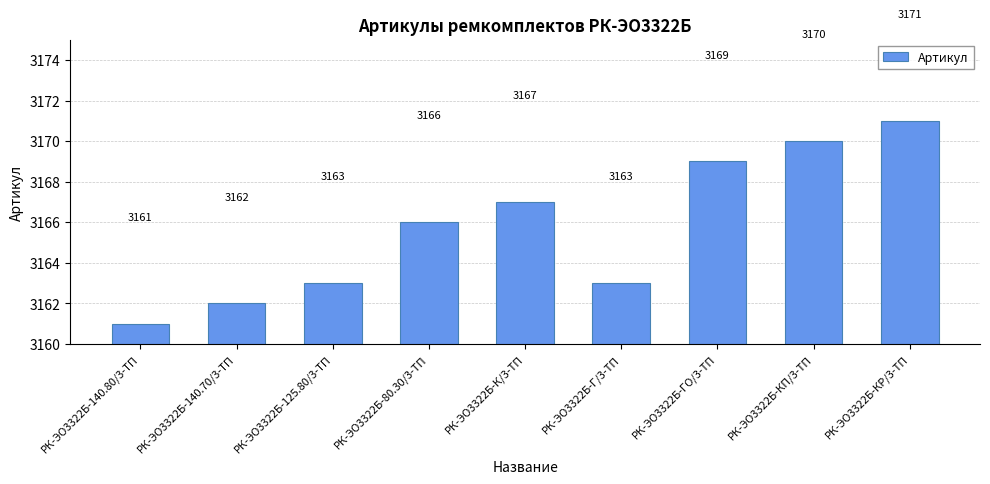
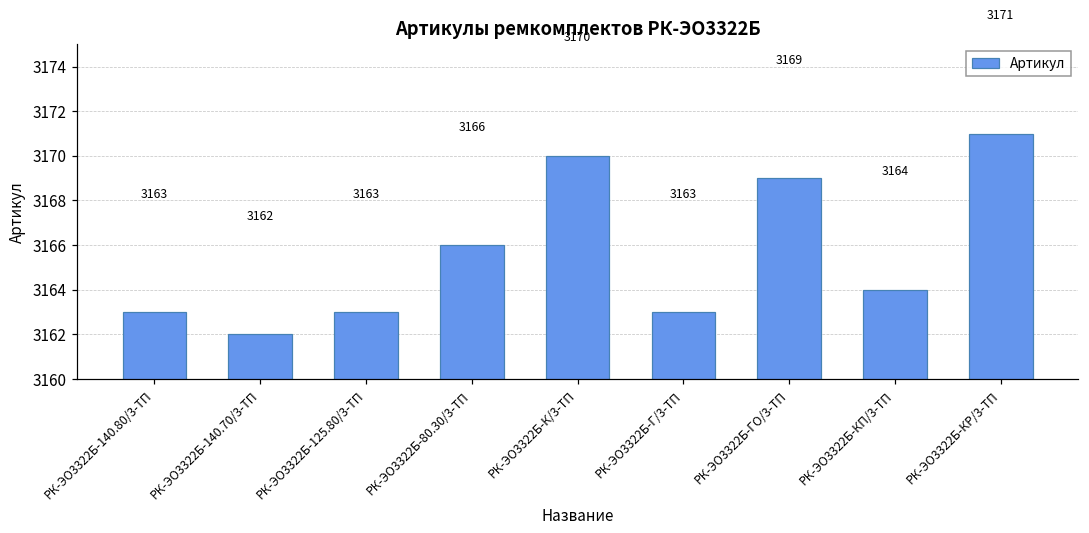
РК-ЭО3322Б-140.80/3-ТП: 3161 -> 3163
РК-ЭО3322Б-К/3-ТП: 3167 -> 3170
РК-ЭО3322Б-КП/3-ТП: 3170 -> 3164
